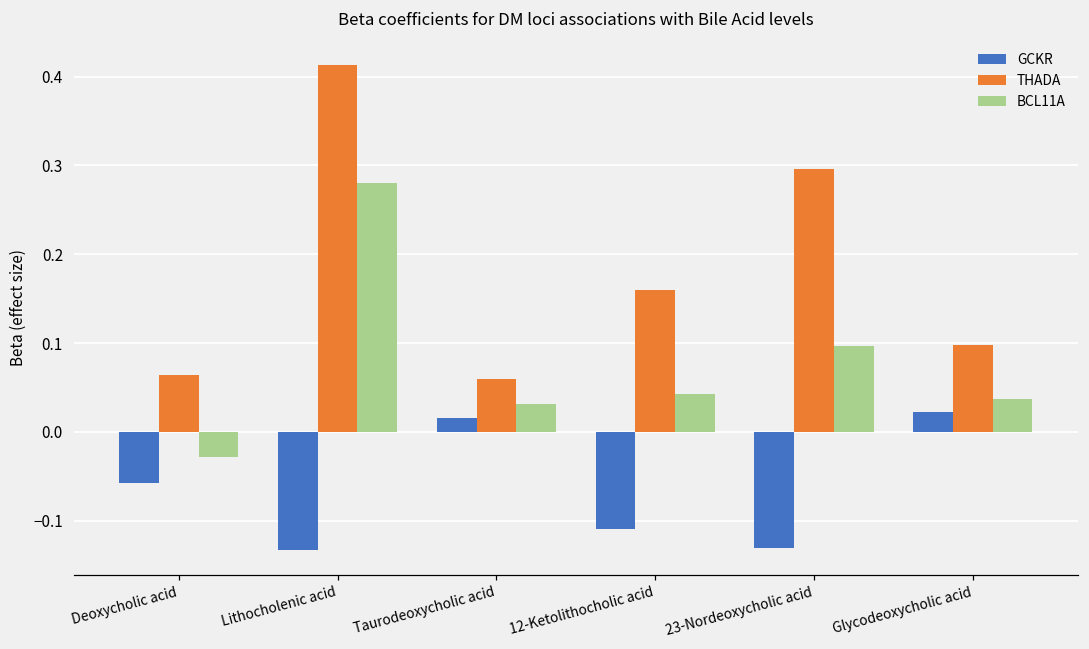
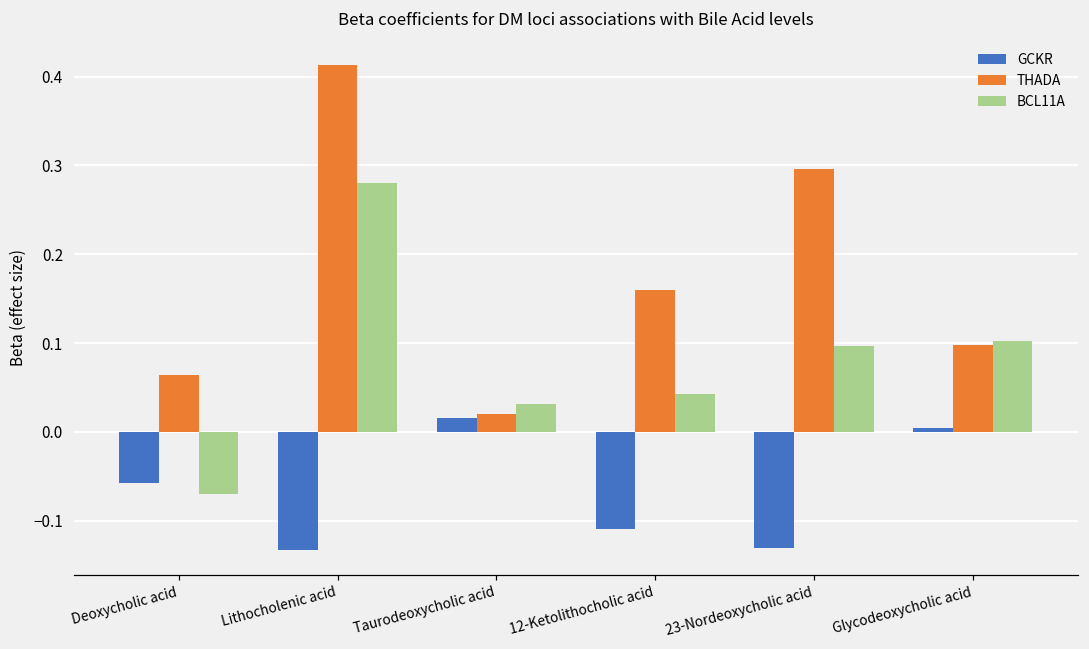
BCL11A, Deoxycholic acid: -0.03 -> -0.07
THADA, Taurodeoxycholic acid: 0.06 -> 0.02
GCKR, Glycodeoxycholic acid: 0.02 -> 0.00
BCL11A, Glycodeoxycholic acid: 0.04 -> 0.10
